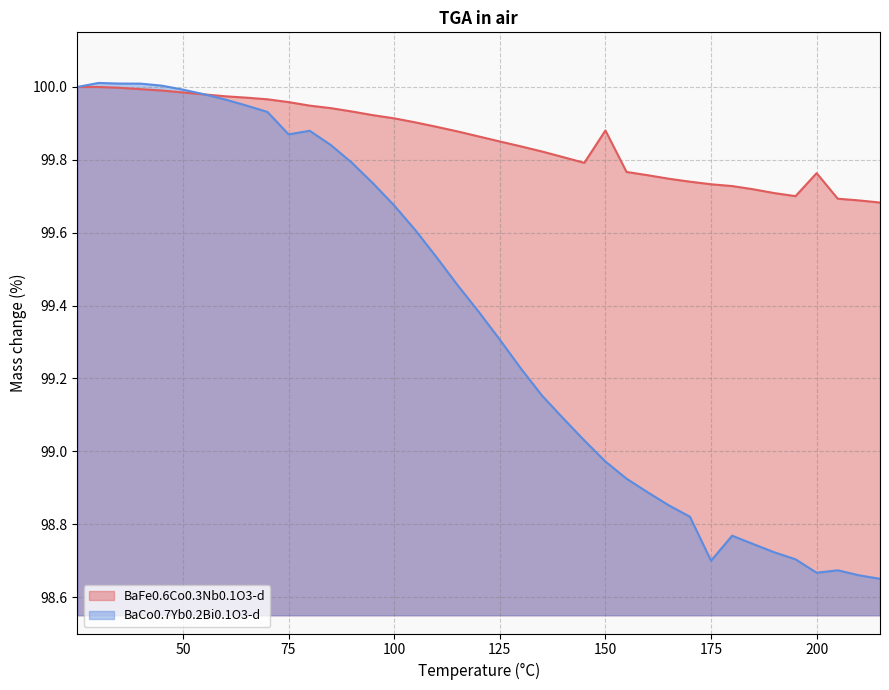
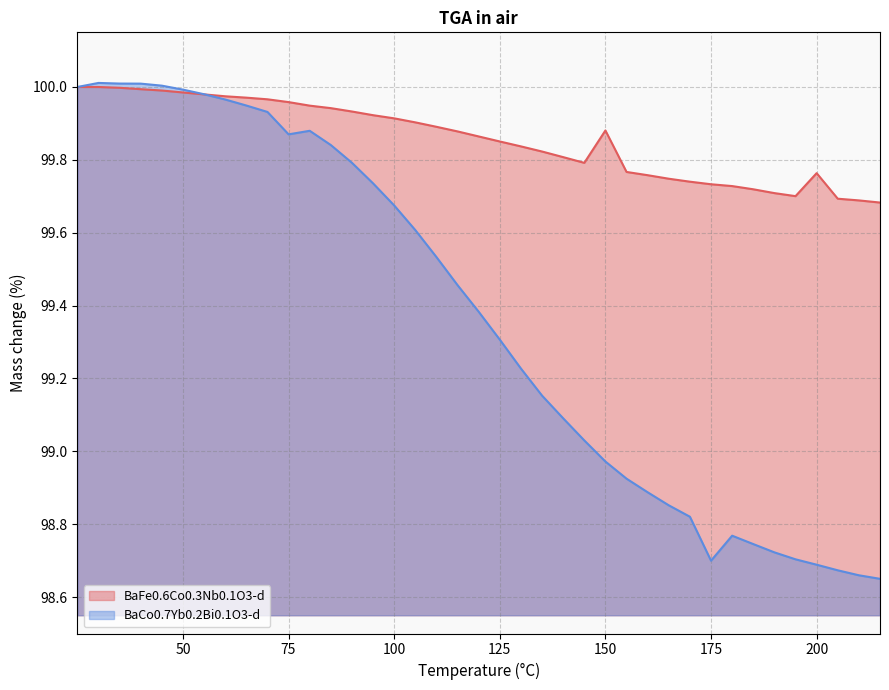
BaCo0.7Yb0.2Bi0.1O3-d, 200: 98.67 -> 98.69
